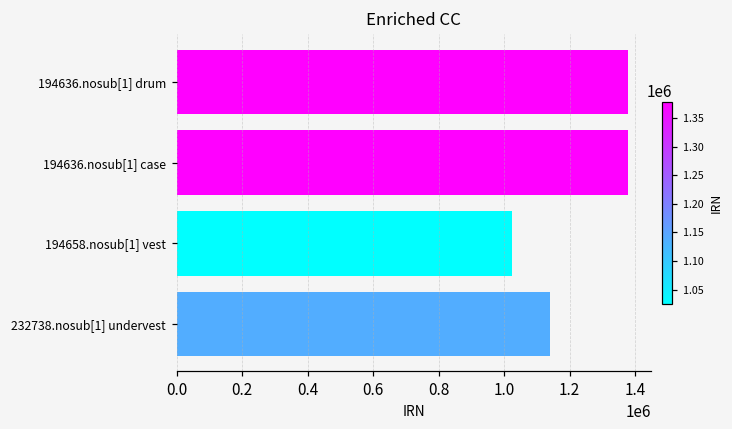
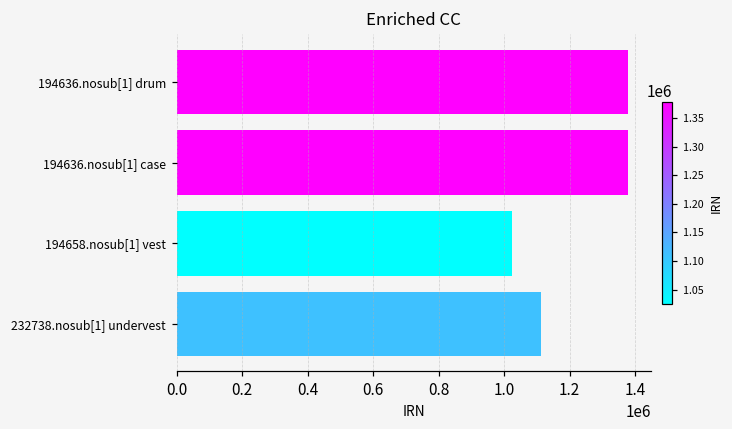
232738.nosub[1] undervest: 1140000 -> 1110000
